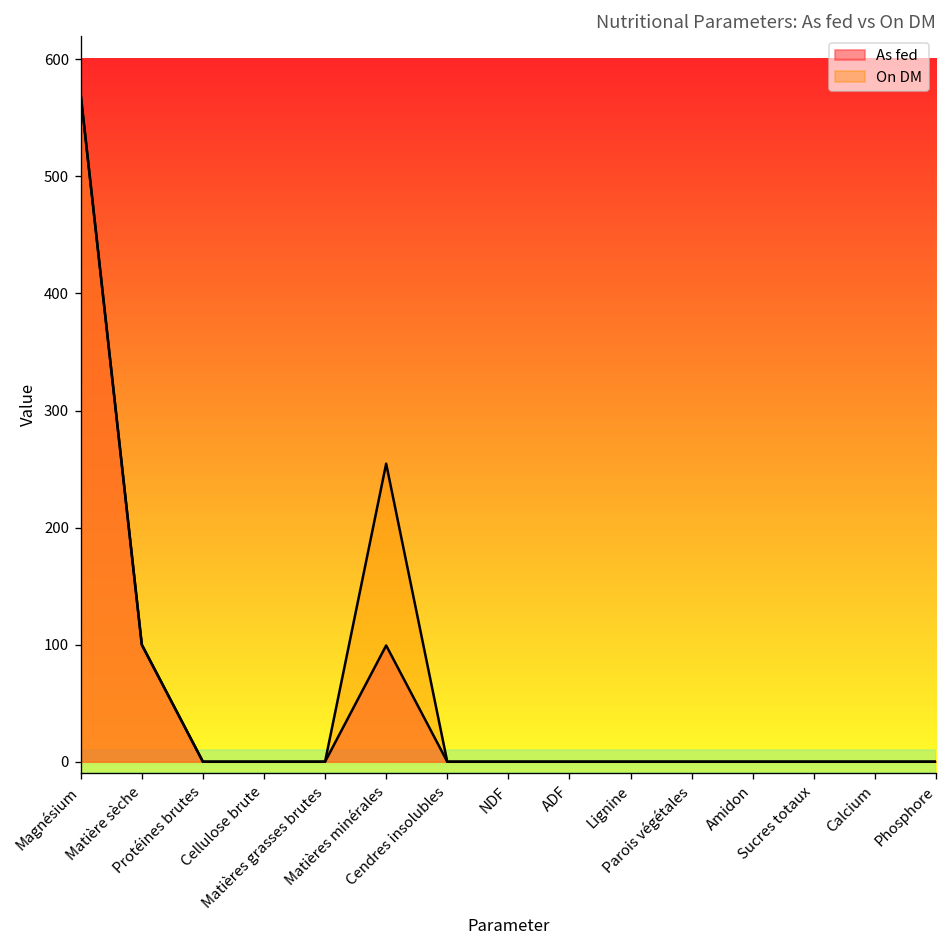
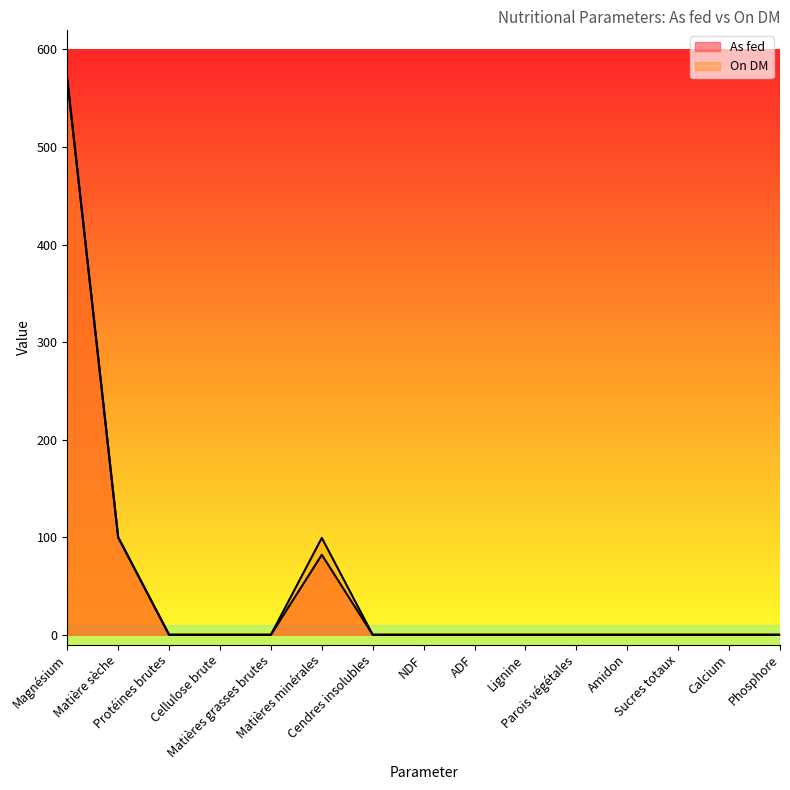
As fed, Matières minérales: 100 -> 80
On DM, Matières minérales: 250 -> 100
